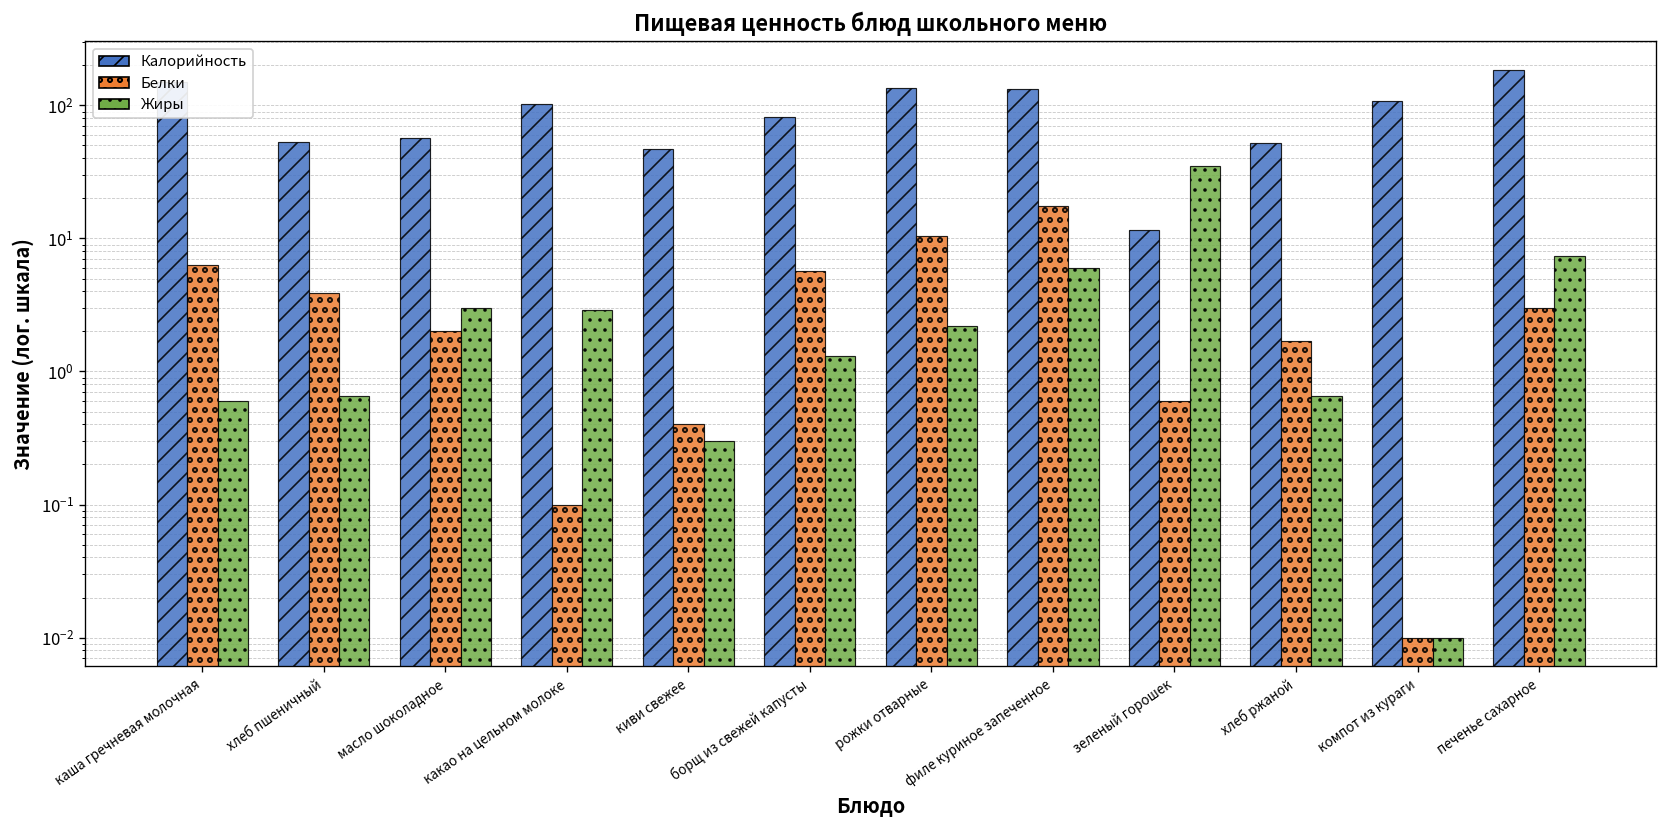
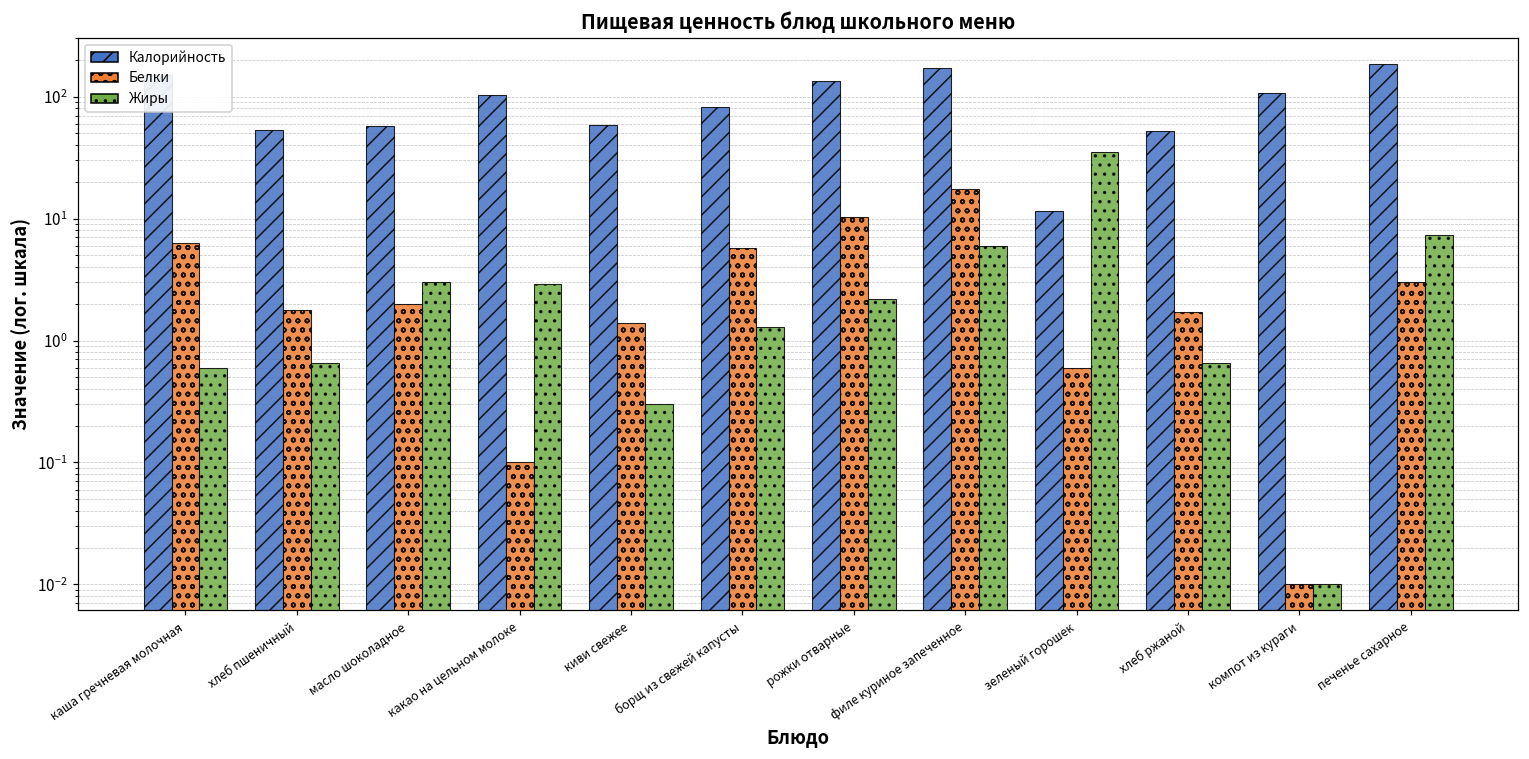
Белки, хлеб пшеничный: 3.9 -> 1.8
Калорийность, киви свежее: 47 -> 60
Белки, киви свежее: 0.4 -> 1.4
Калорийность, филе куриное запеченное: 130 -> 170
